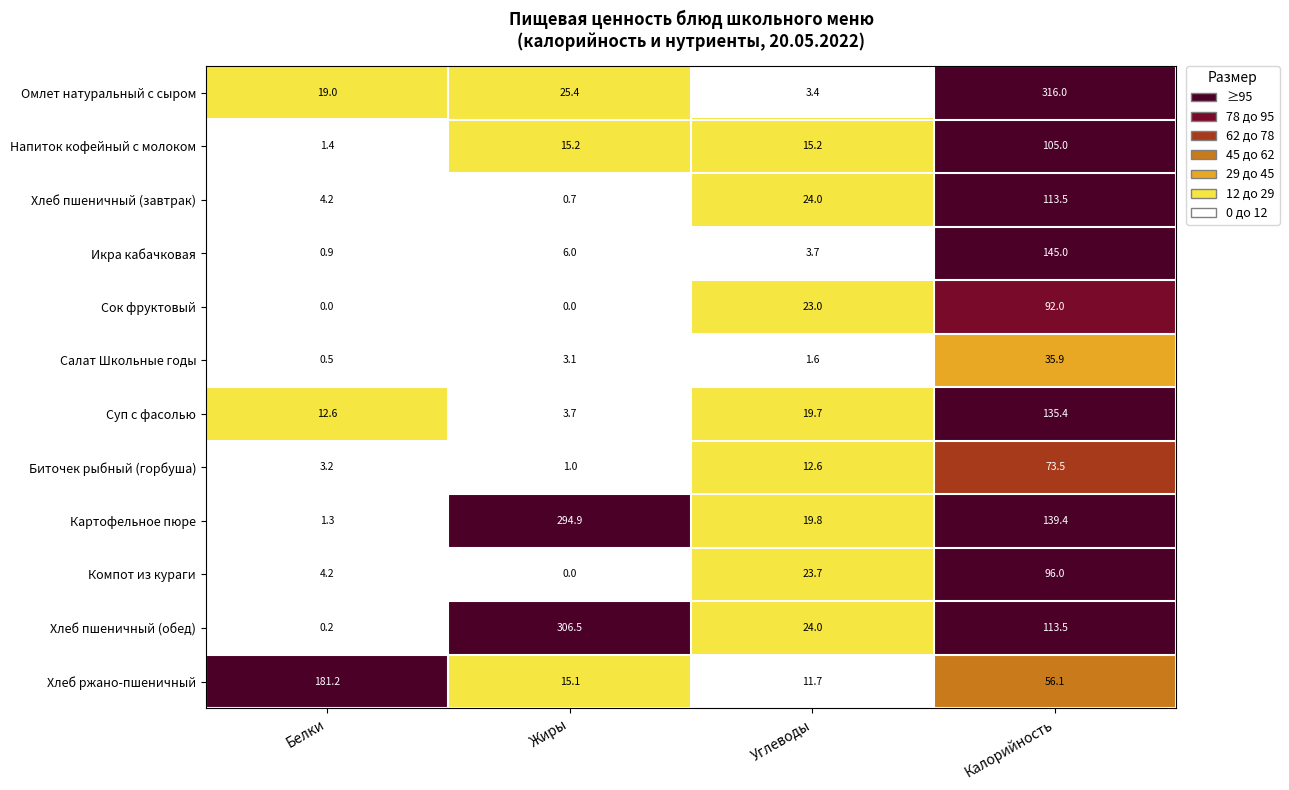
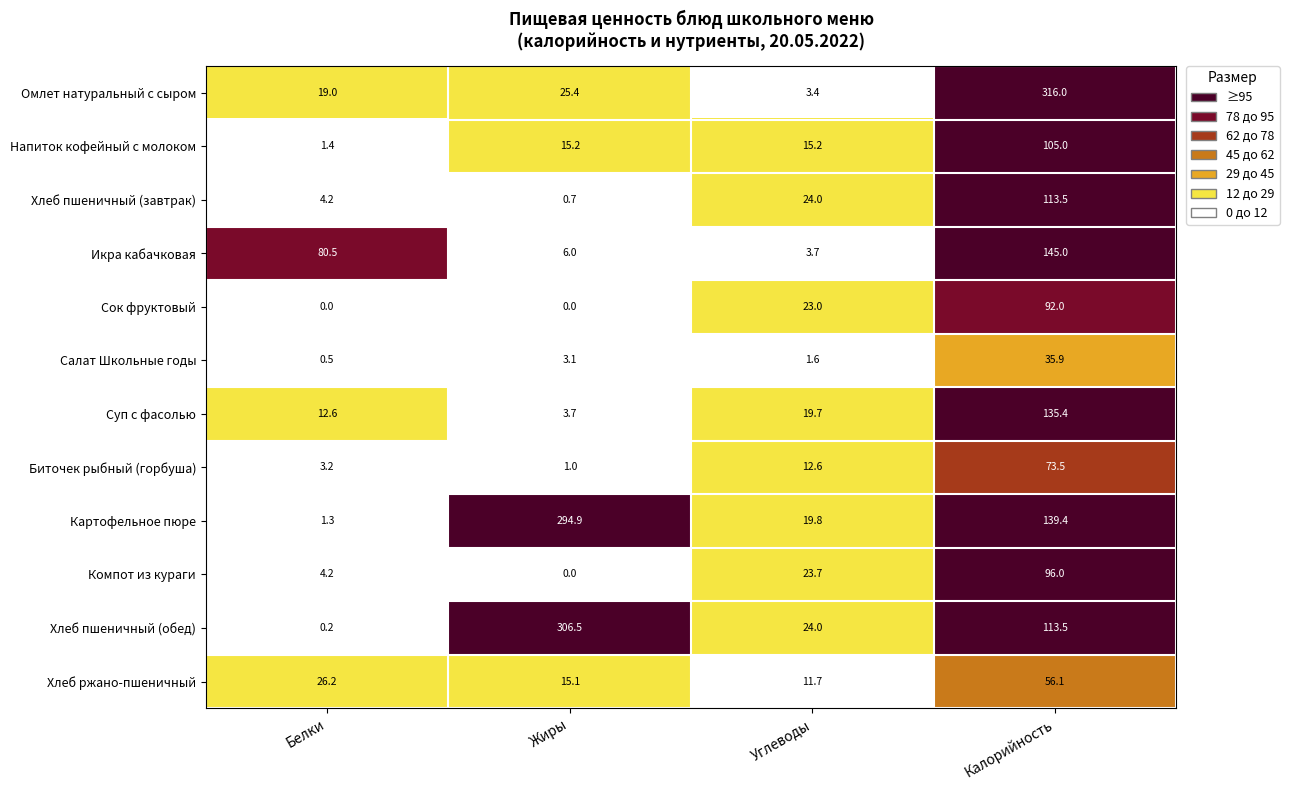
Икра кабачковая, Белки: 0.9 -> 80.5
Хлеб ржано-пшеничный, Белки: 181.2 -> 26.2
